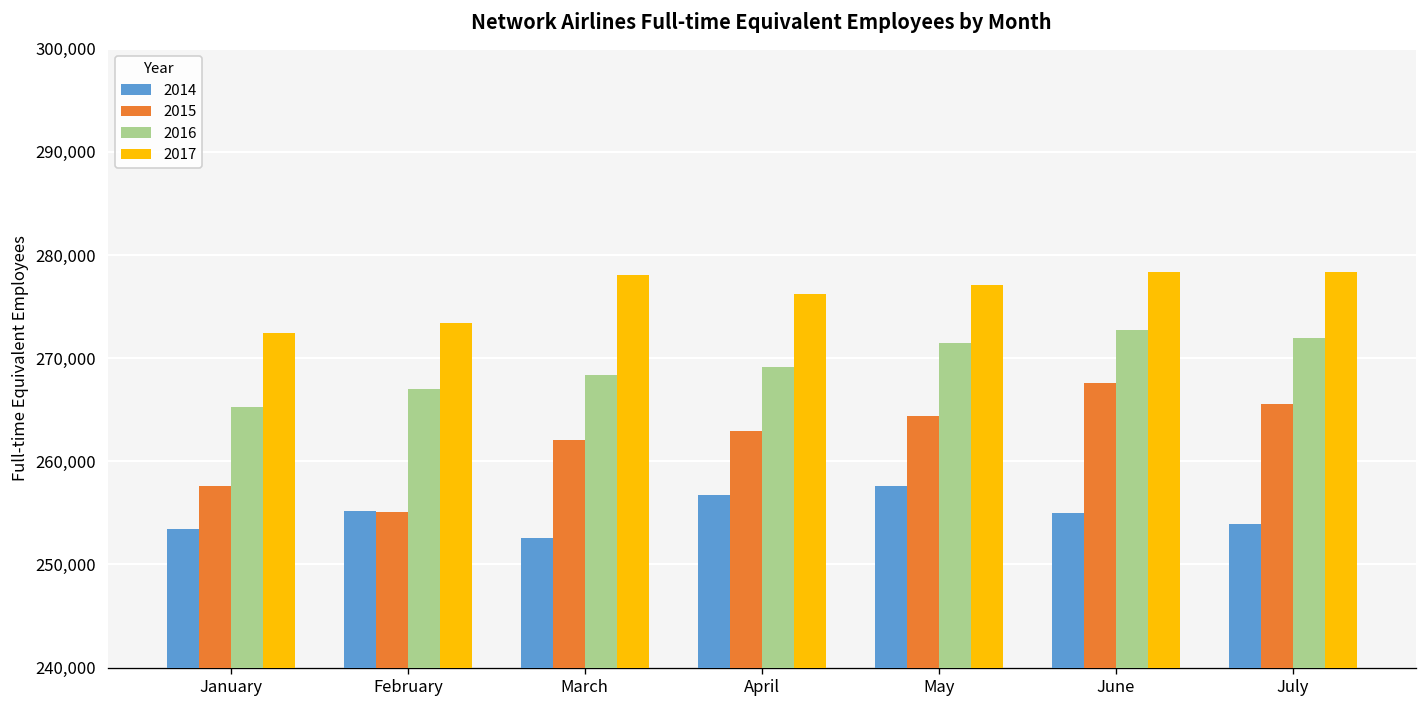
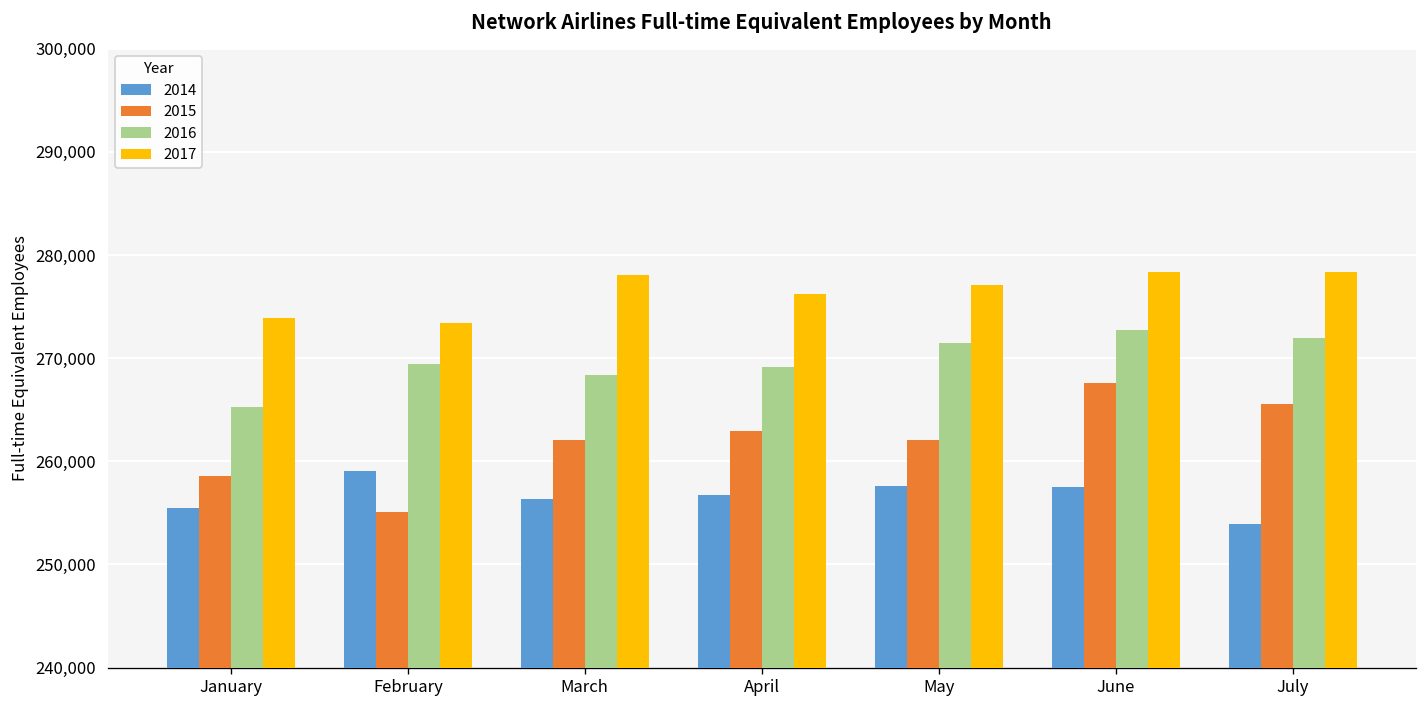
2014, January: 253,000 -> 256,000
2015, January: 258,000 -> 259,000
2017, January: 272,000 -> 274,000
2014, February: 255,000 -> 259,000
2016, February: 267,000 -> 269,000
2014, March: 253,000 -> 256,000
2015, May: 264,000 -> 262,000
2014, June: 255,000 -> 257,000
